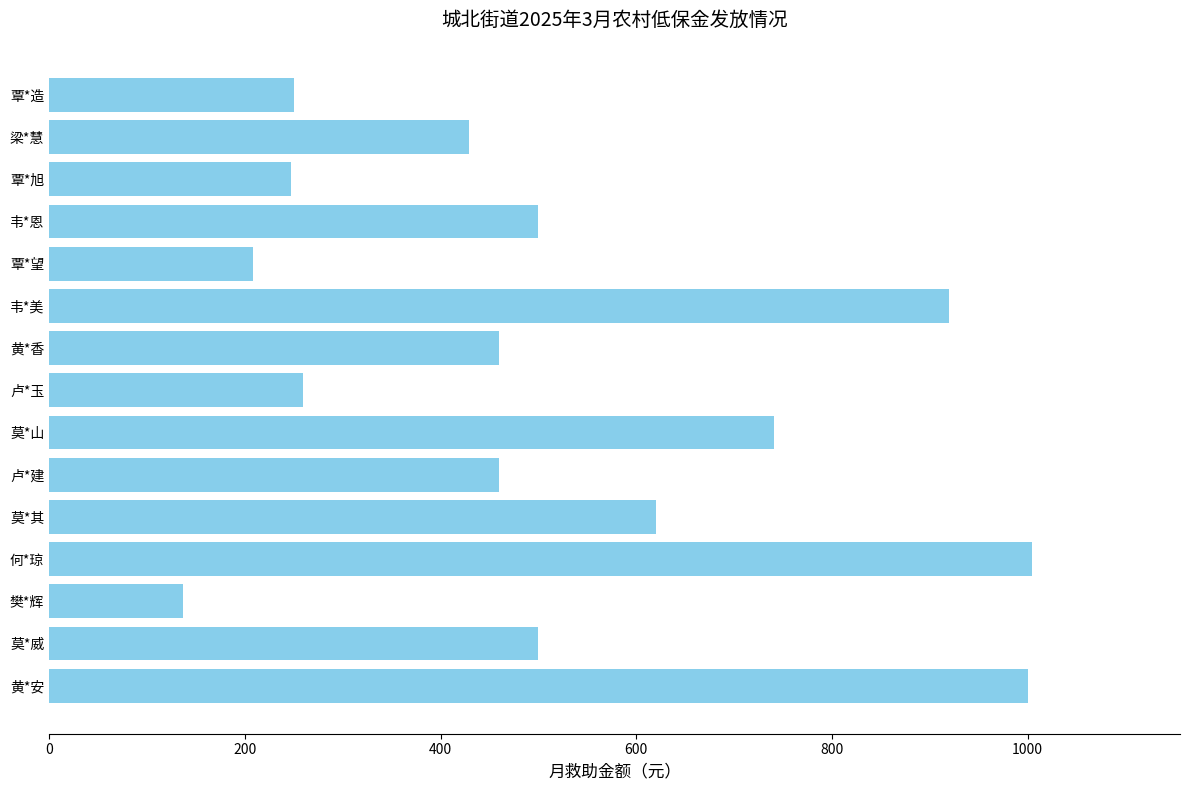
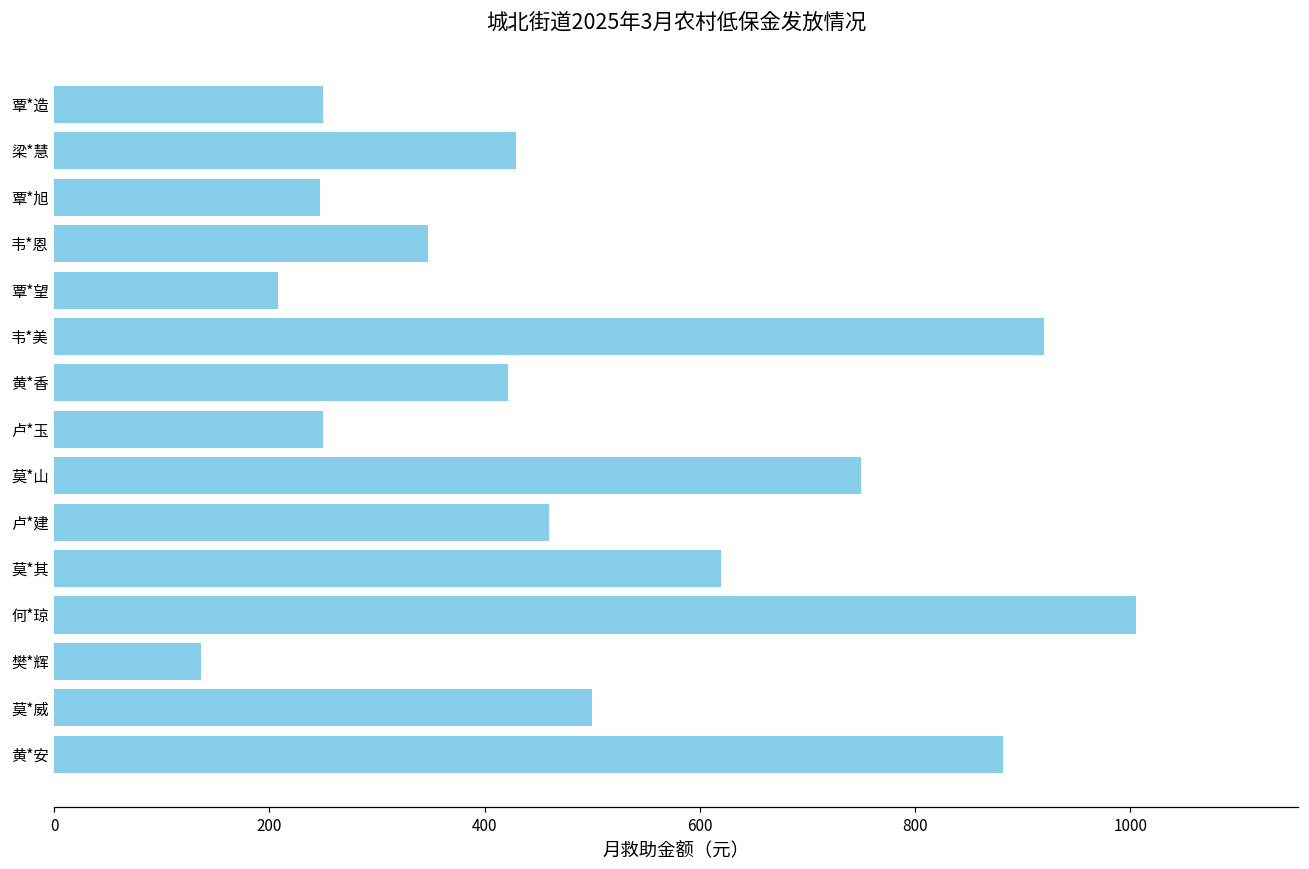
韦*恩: 500 -> 350
黄*香: 460 -> 420
卢*玉: 260 -> 250
莫*山: 740 -> 750
黄*安: 1000 -> 880
